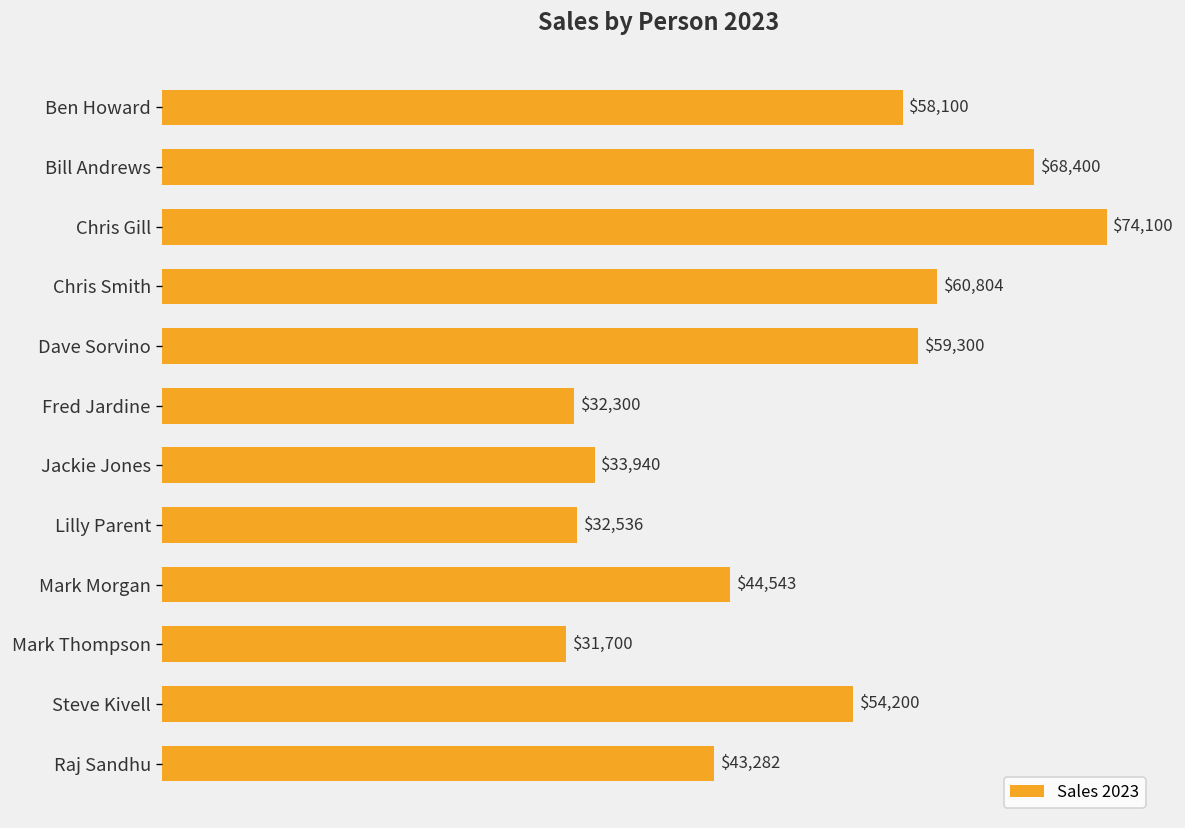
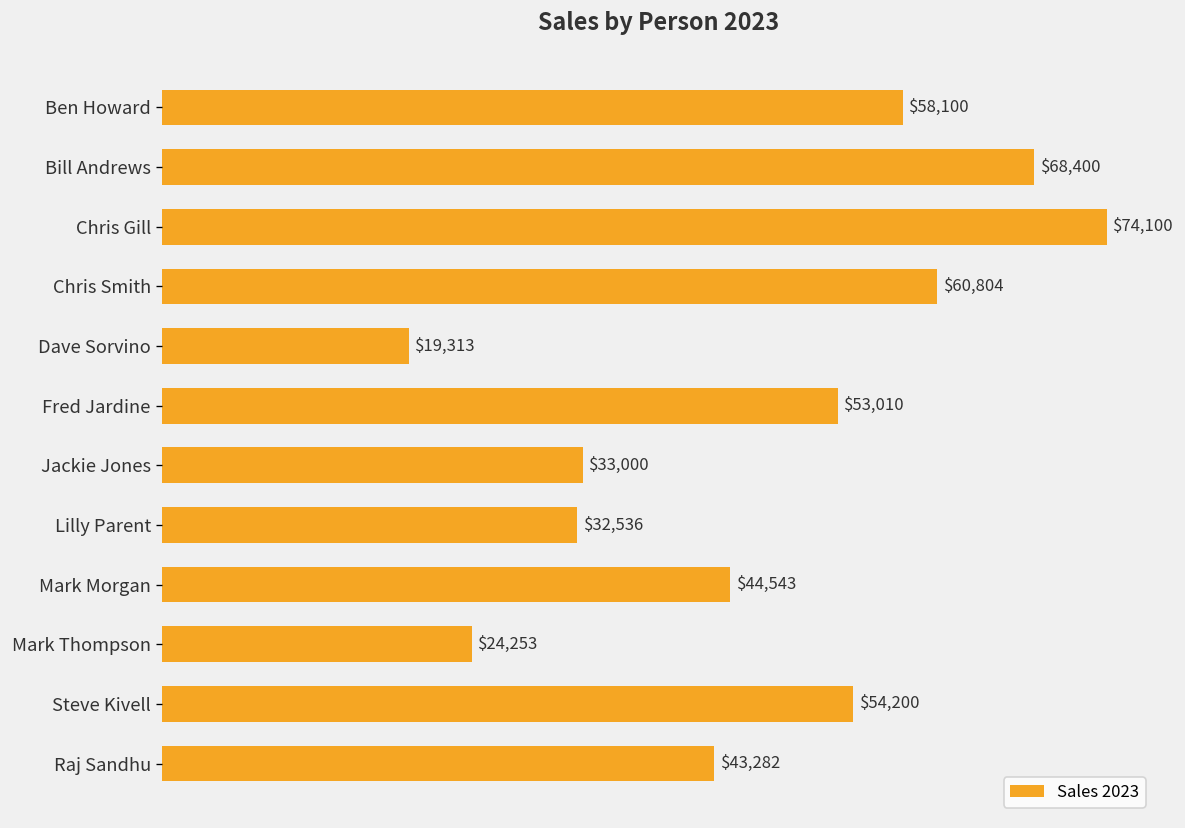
Dave Sorvino: $59,300 -> $19,313
Fred Jardine: $32,300 -> $53,010
Jackie Jones: $33,940 -> $33,000
Mark Thompson: $31,700 -> $24,253
